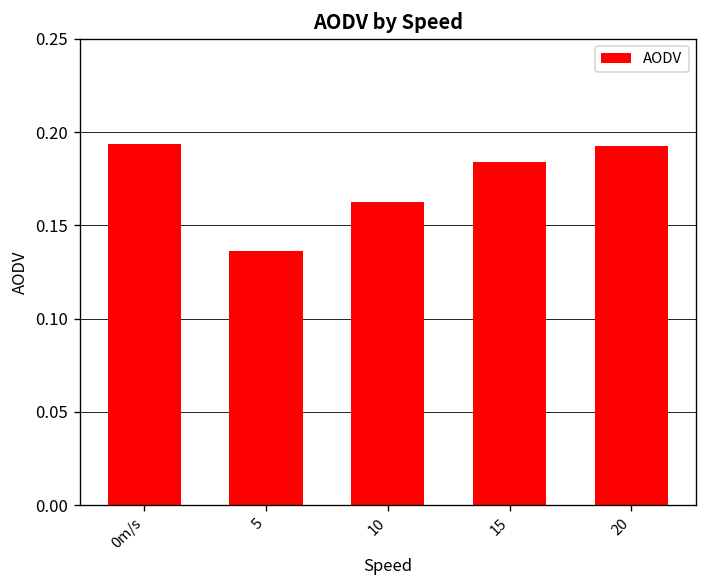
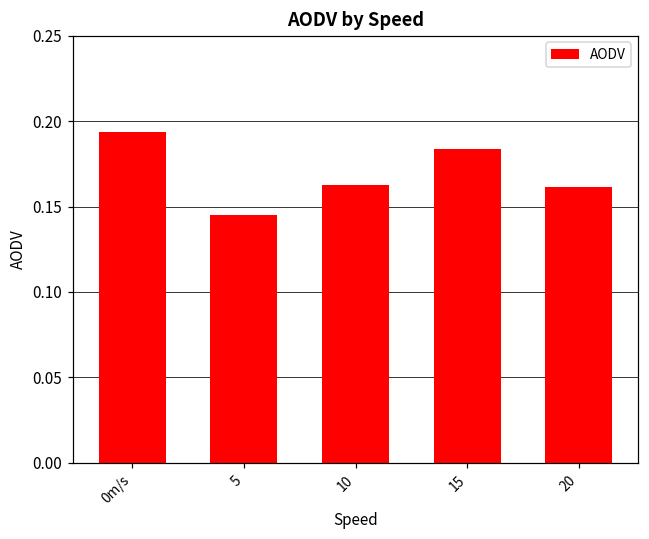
5: 0.136 -> 0.145
20: 0.193 -> 0.161
